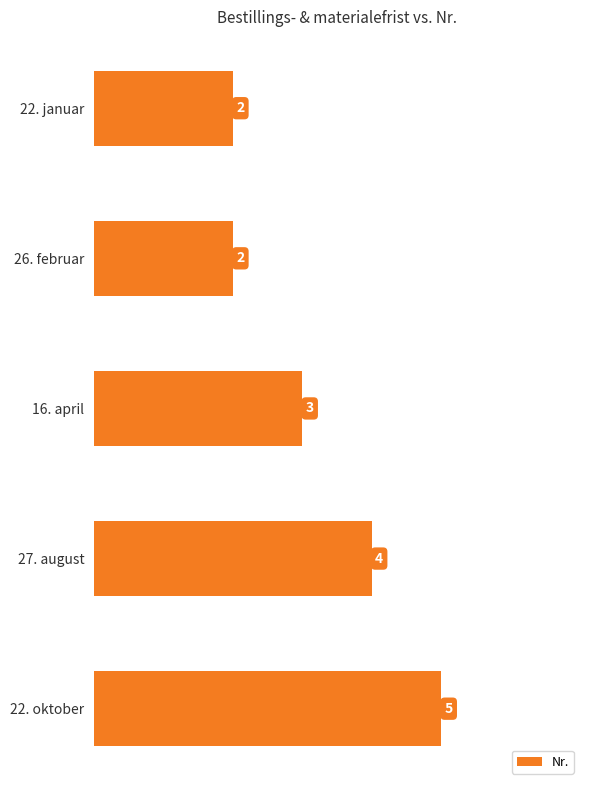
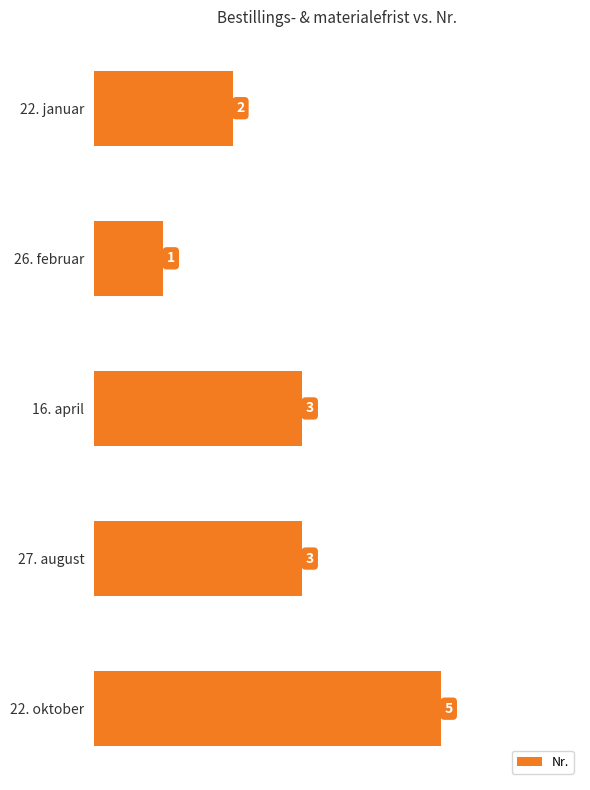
26. februar: 2 -> 1
27. august: 4 -> 3
